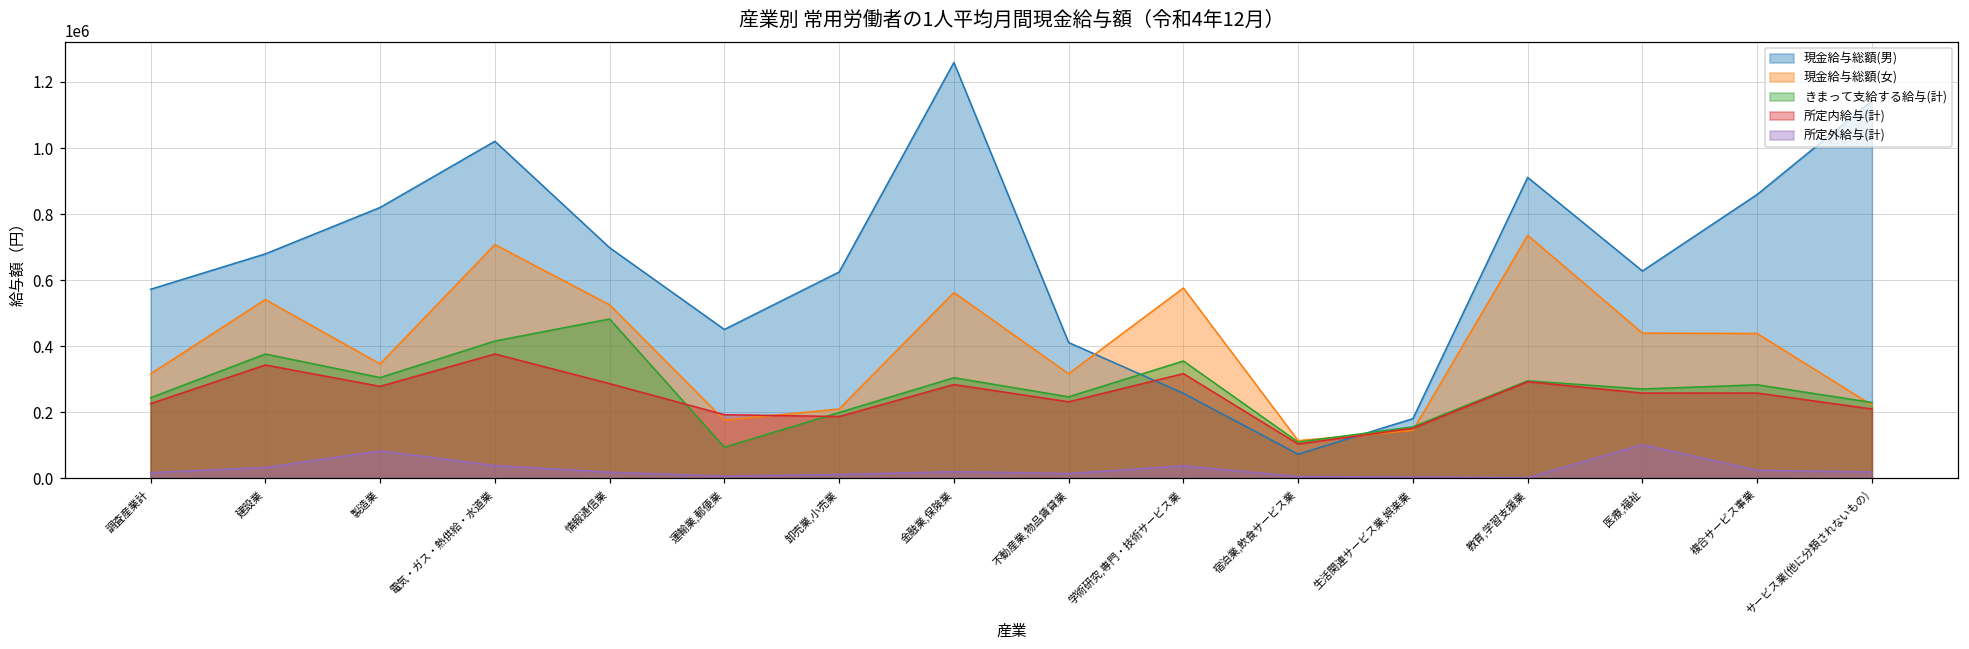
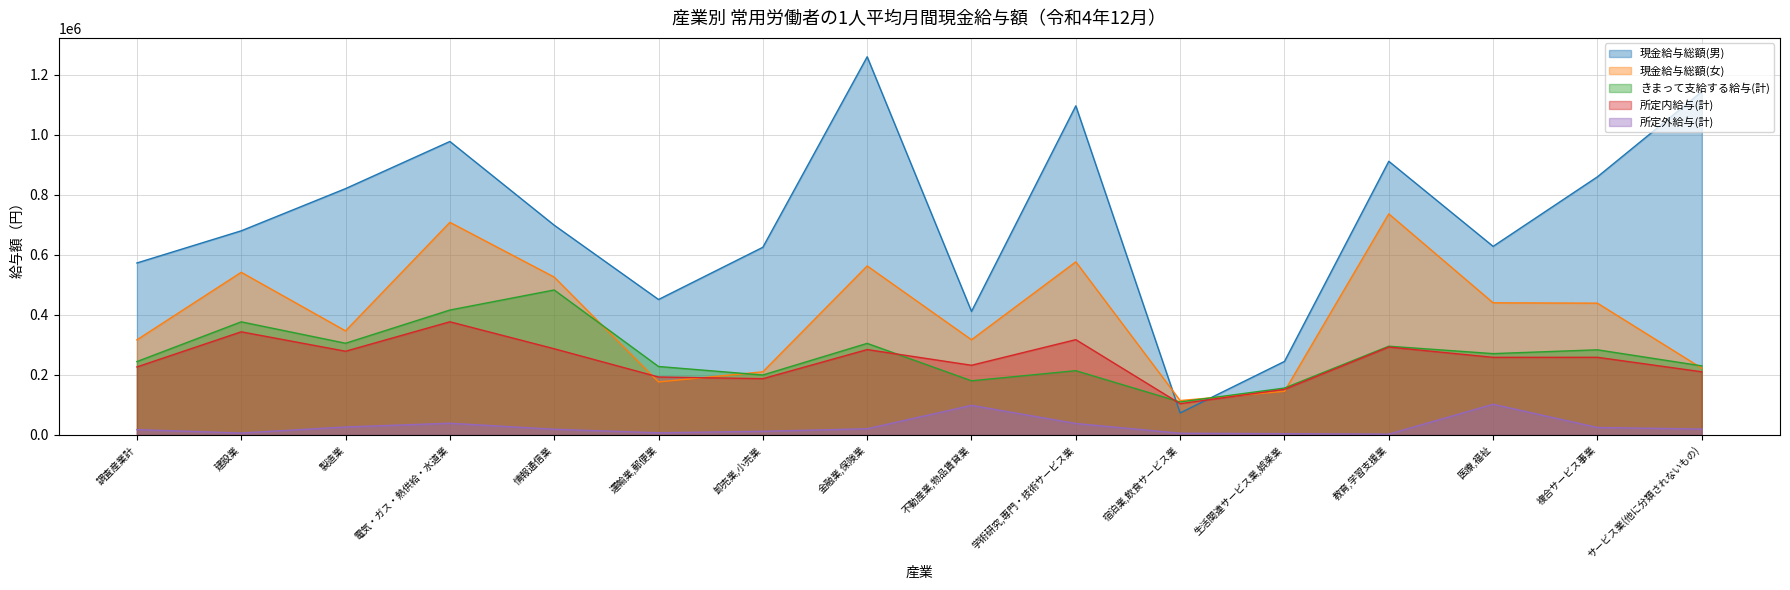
所定外給与(計), 建設業: 30000 -> 10000
所定外給与(計), 製造業: 80000 -> 30000
現金給与総額(男), 電気・ガス・熱供給・水道業: 1020000 -> 980000
きまって支給する給与(計), 運輸業,郵便業: 90000 -> 230000
きまって支給する給与(計), 不動産業,物品賃貸業: 250000 -> 180000
所定外給与(計), 不動産業,物品賃貸業: 20000 -> 100000
現金給与総額(男), 学術研究,専門・技術サービス業: 260000 -> 1100000
きまって支給する給与(計), 学術研究,専門・技術サービス業: 360000 -> 210000
現金給与総額(男), 生活関連サービス業,娯楽業: 180000 -> 240000
